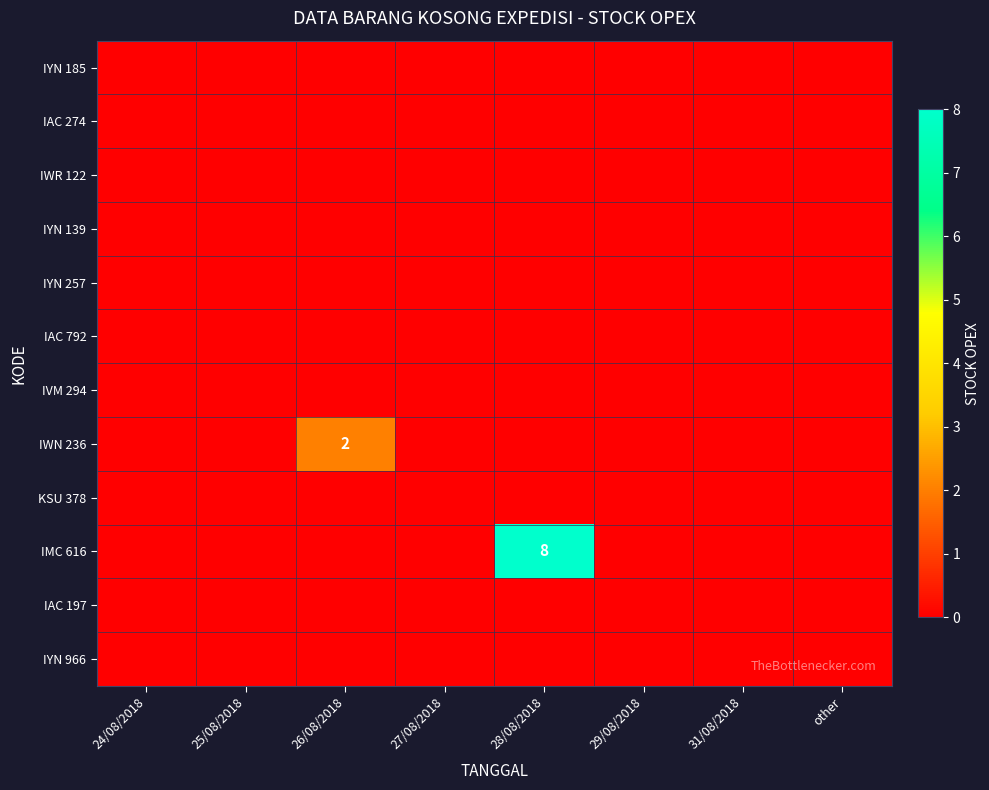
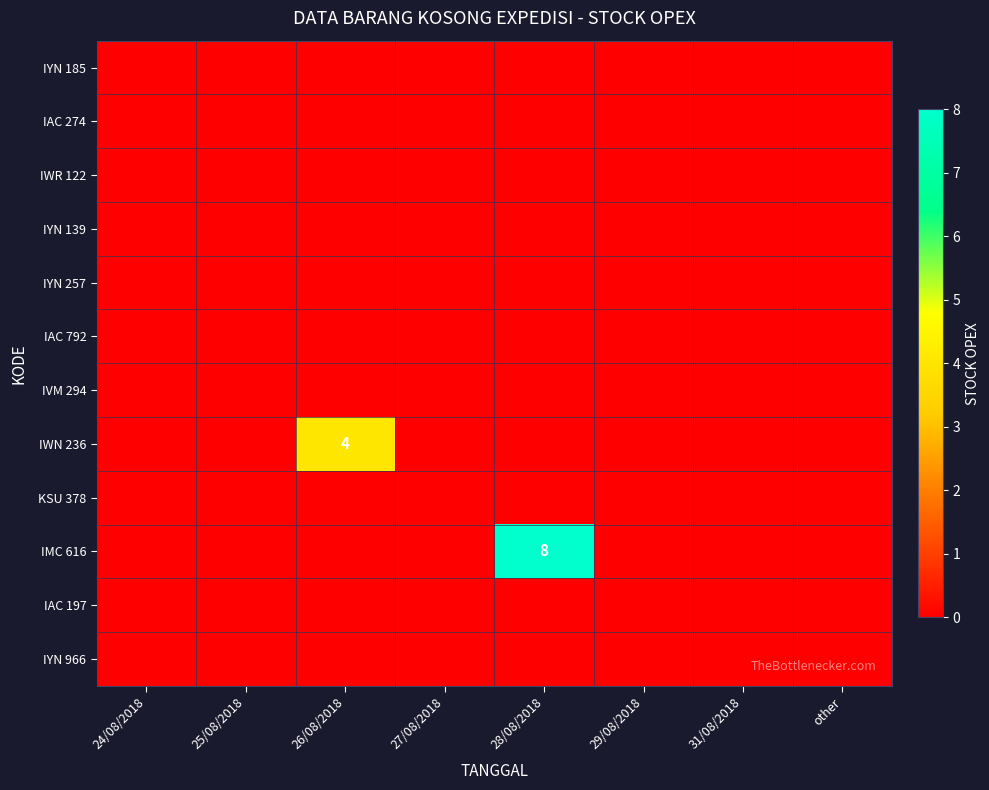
IWN 236, 26/08/2018: 2 -> 4
